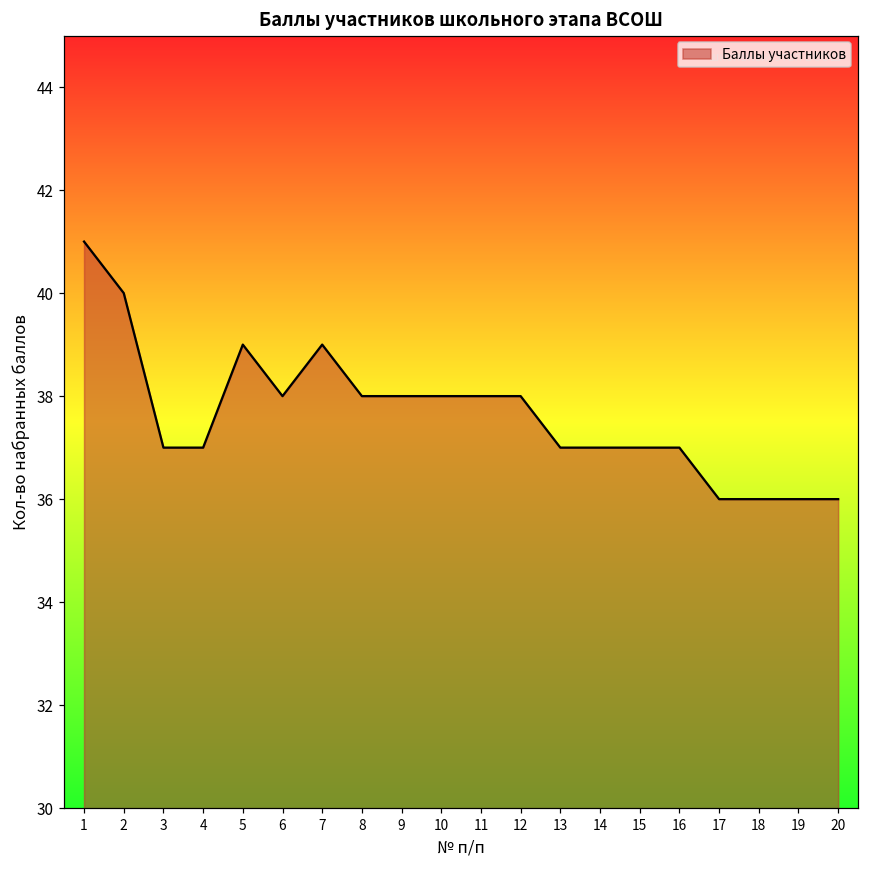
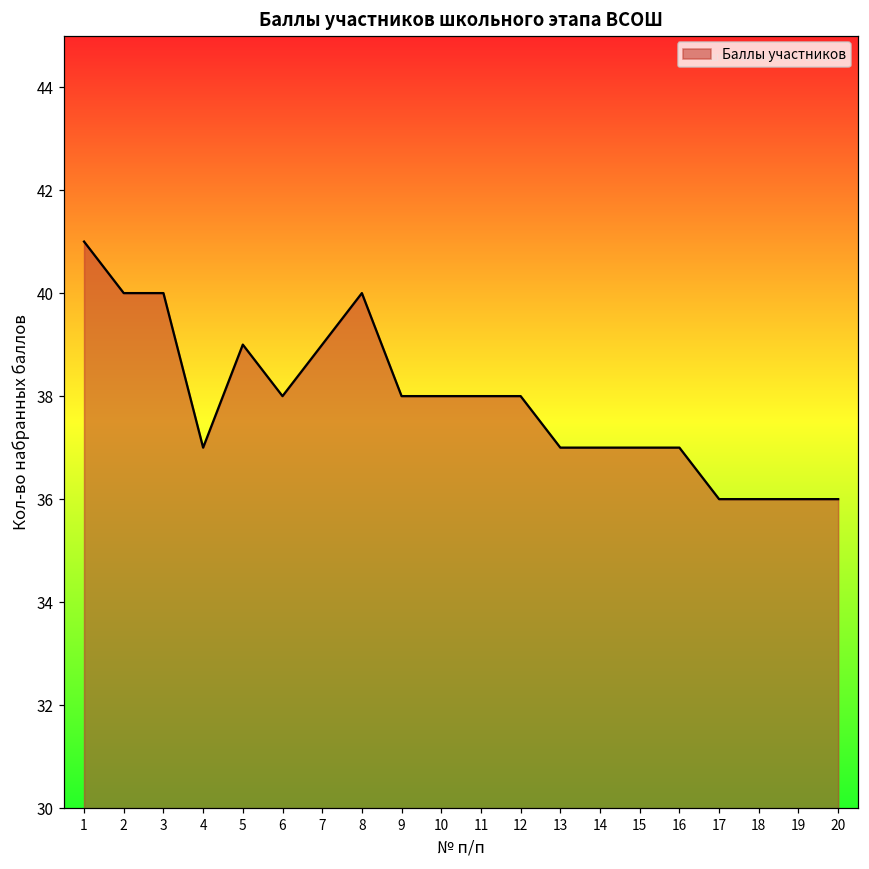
3: 37 -> 40
8: 38 -> 40
